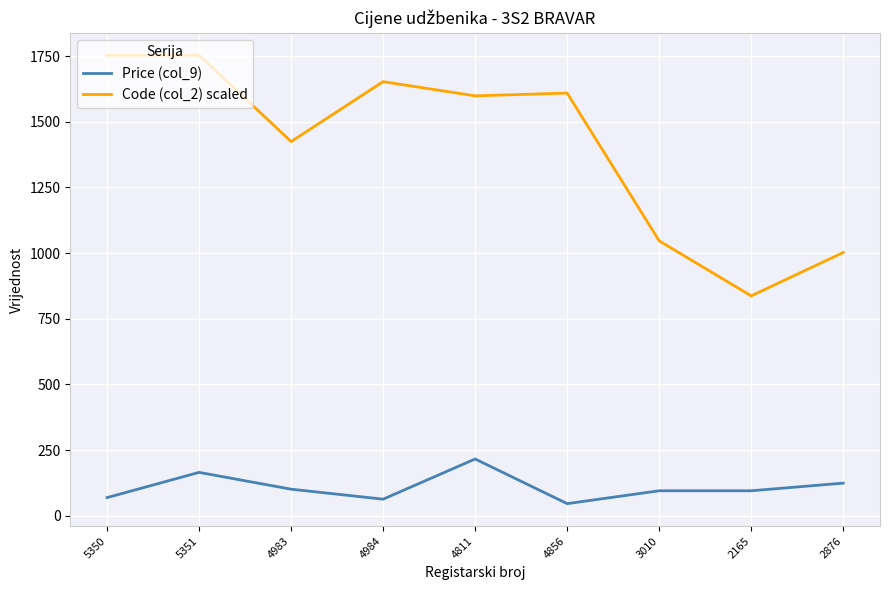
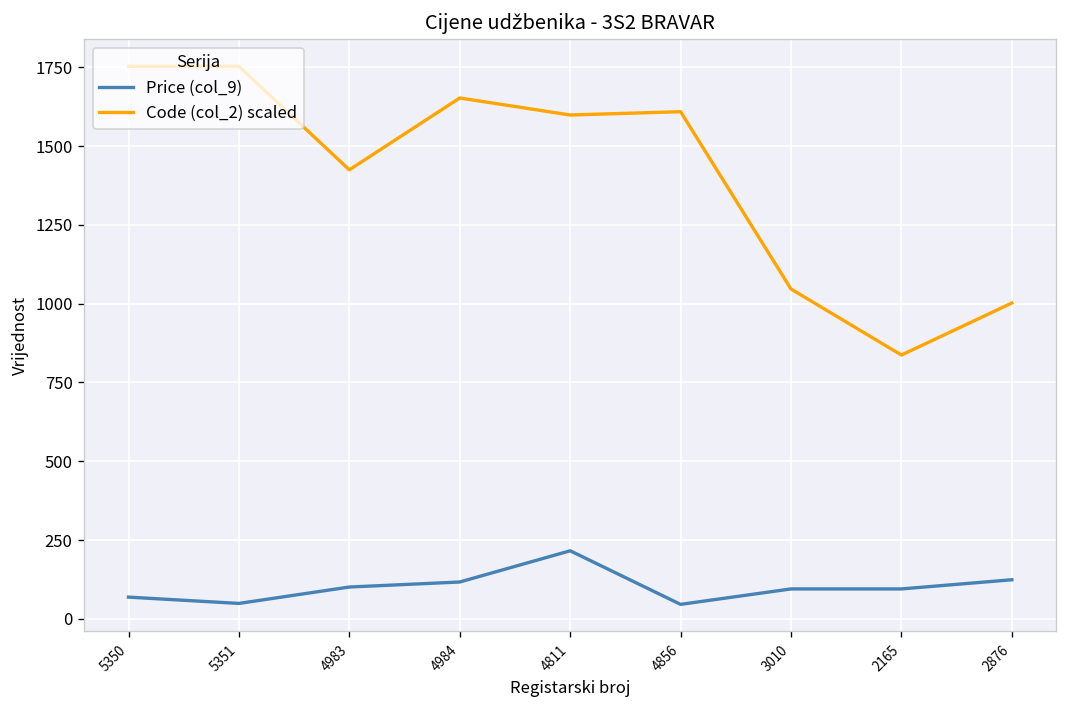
Price (col_9), 5351: 170 -> 50
Price (col_9), 4984: 60 -> 120
